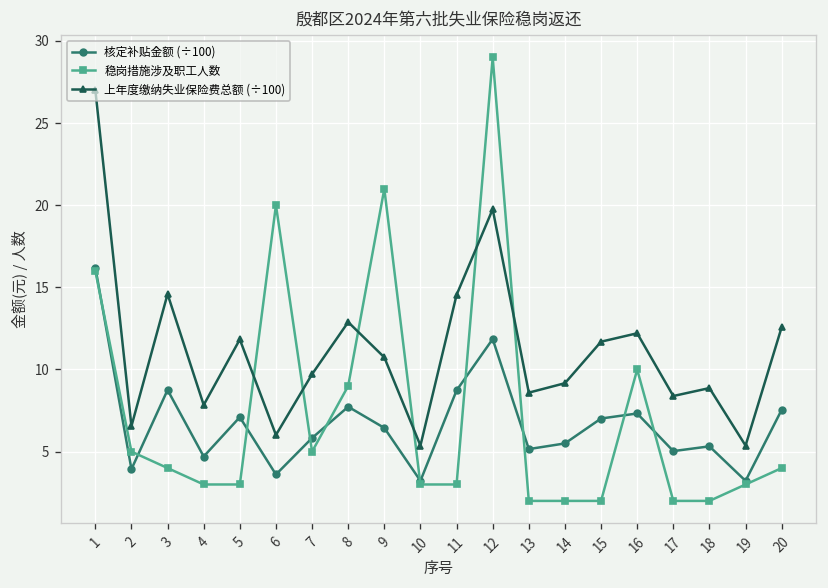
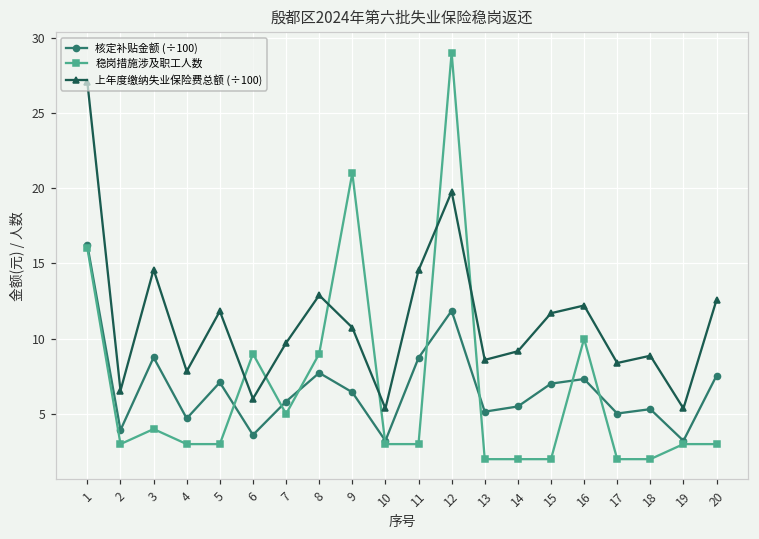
稳岗措施涉及职工人数, 2: 5 -> 3
稳岗措施涉及职工人数, 6: 20 -> 9
稳岗措施涉及职工人数, 20: 4 -> 3
